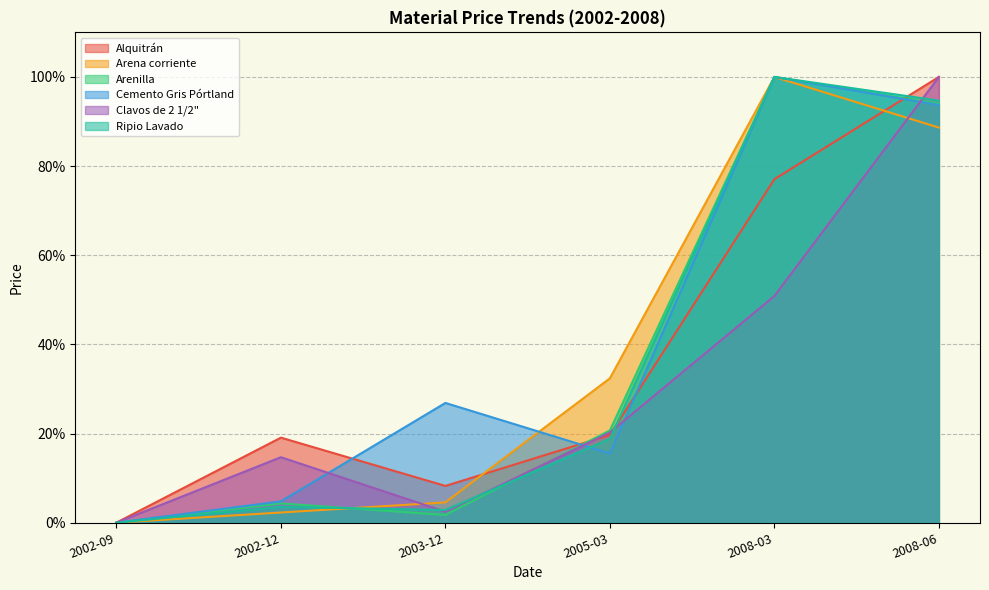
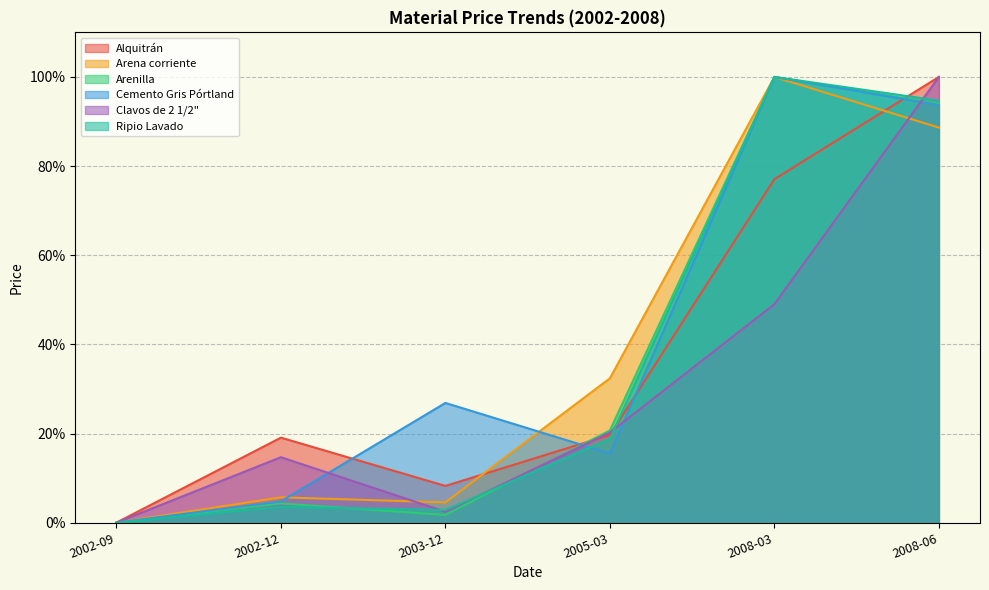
Arena corriente, 2002-12: 2% -> 6%
Clavos de 2 1/2", 2008-03: 51% -> 49%
